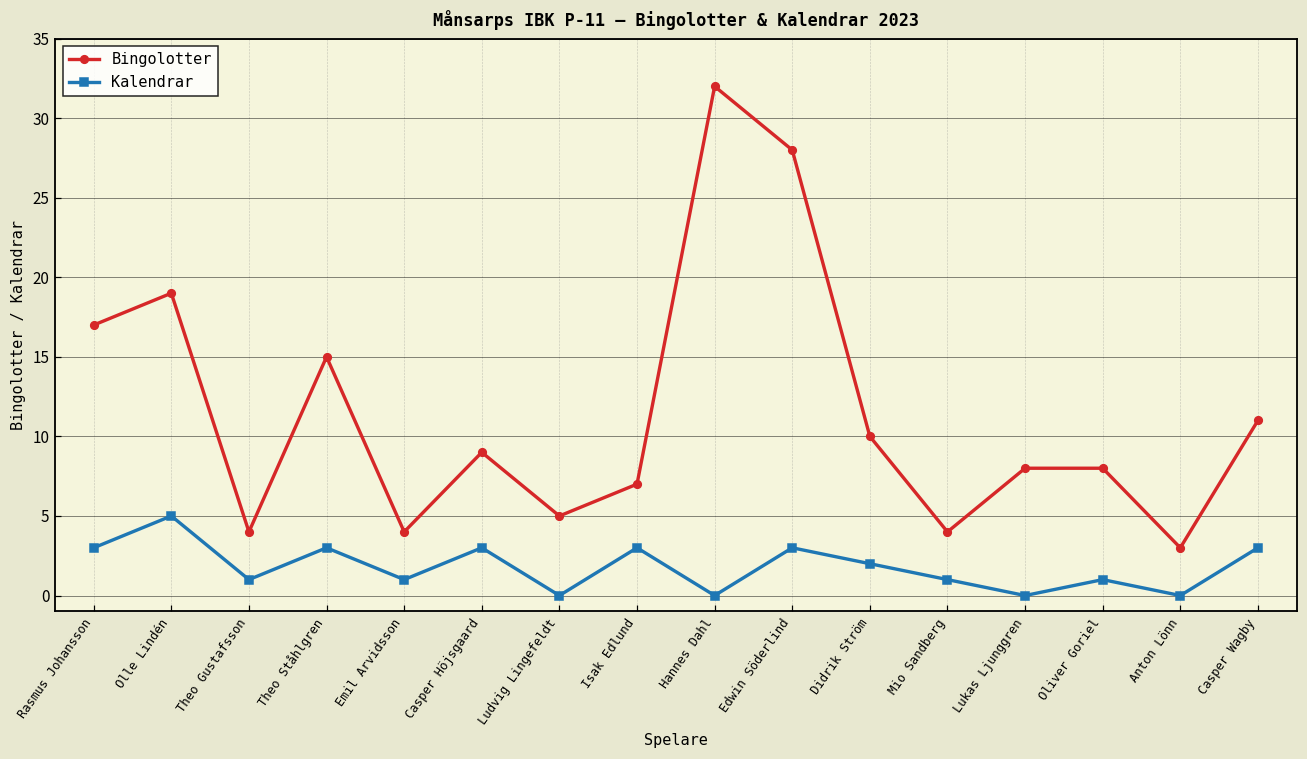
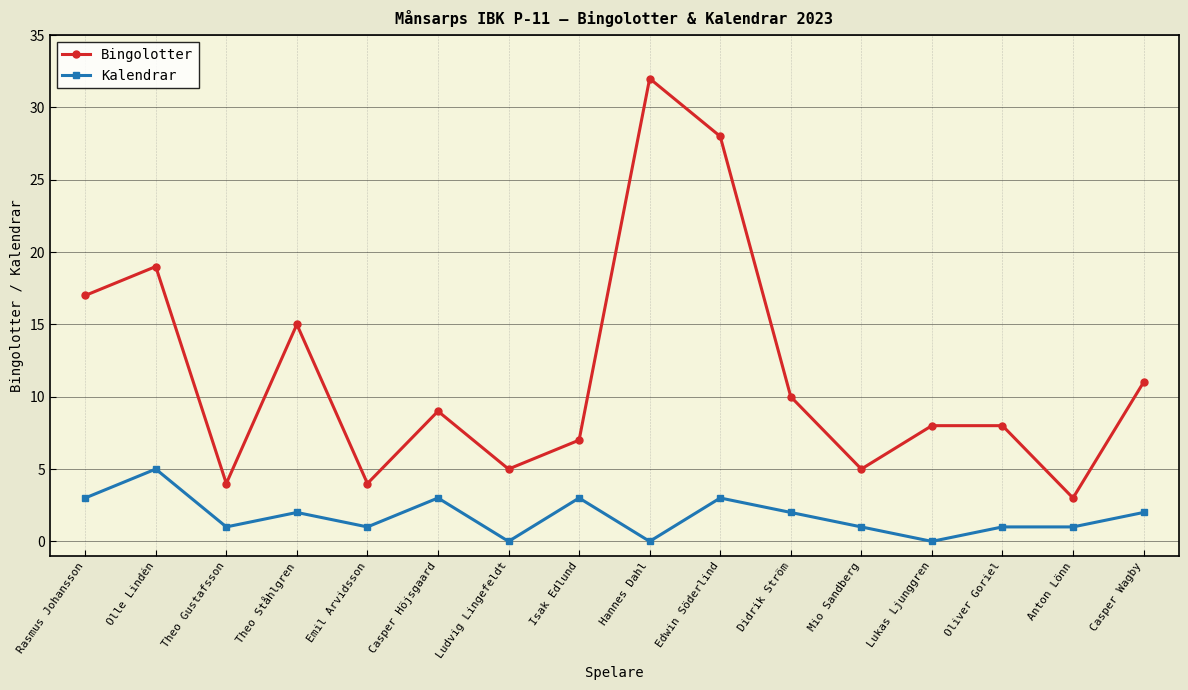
Kalendrar, Theo Ståhlgren: 3 -> 2
Bingolotter, Mio Sandberg: 4 -> 5
Kalendrar, Anton Lönn: 0 -> 1
Kalendrar, Casper Wagby: 3 -> 2
